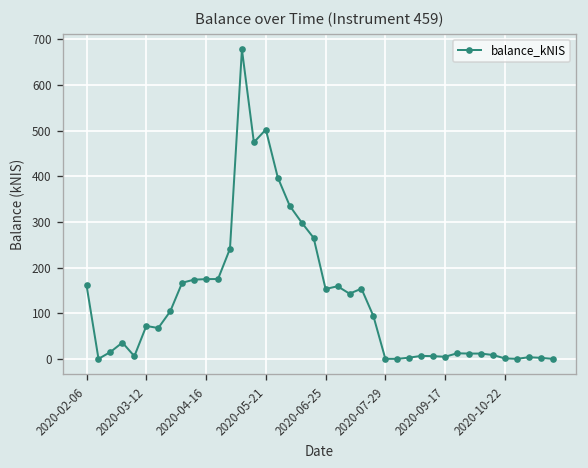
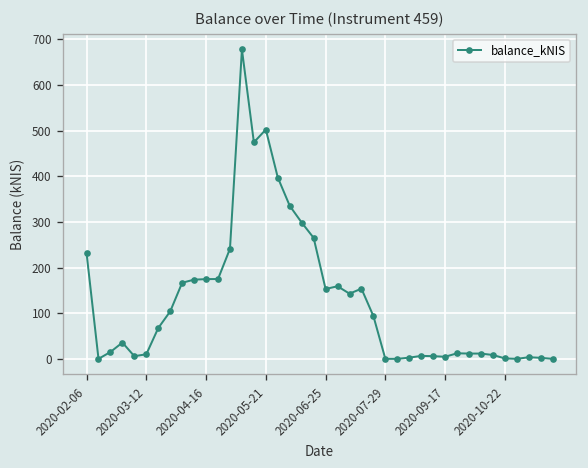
2020-02-06: 160 -> 230
2020-03-12: 70 -> 10
